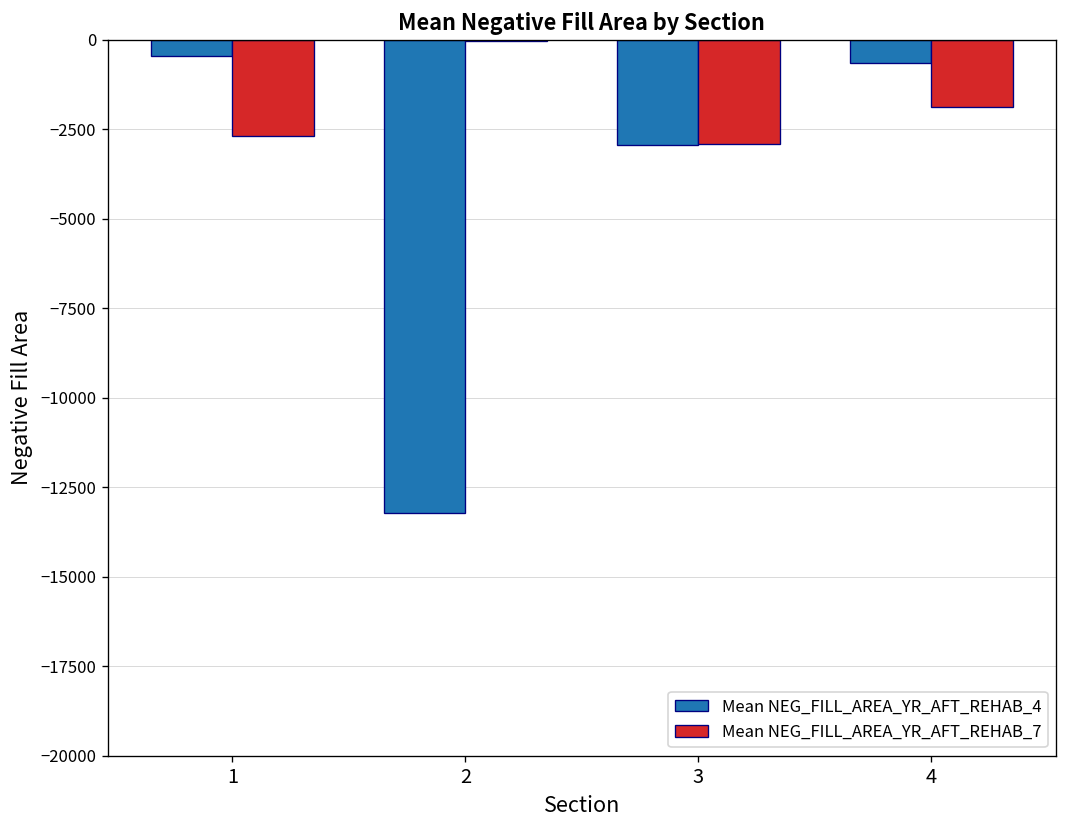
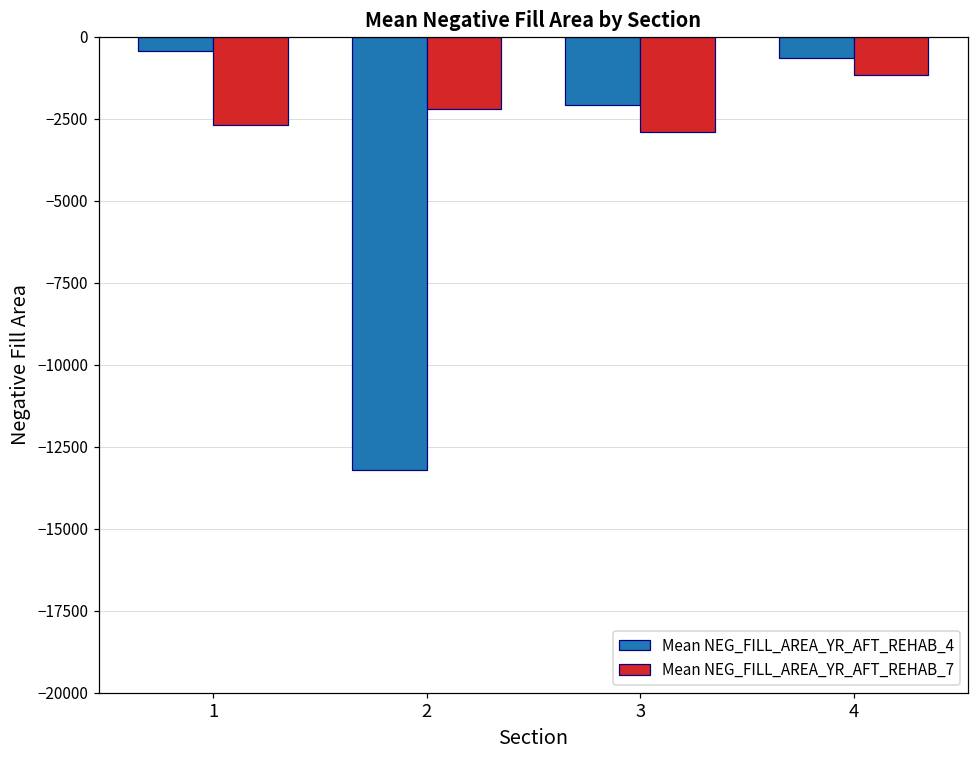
Mean NEG_FILL_AREA_YR_AFT_REHAB_7, 2: 0 -> -2200
Mean NEG_FILL_AREA_YR_AFT_REHAB_4, 3: -2900 -> -2100
Mean NEG_FILL_AREA_YR_AFT_REHAB_7, 4: -1900 -> -1200
